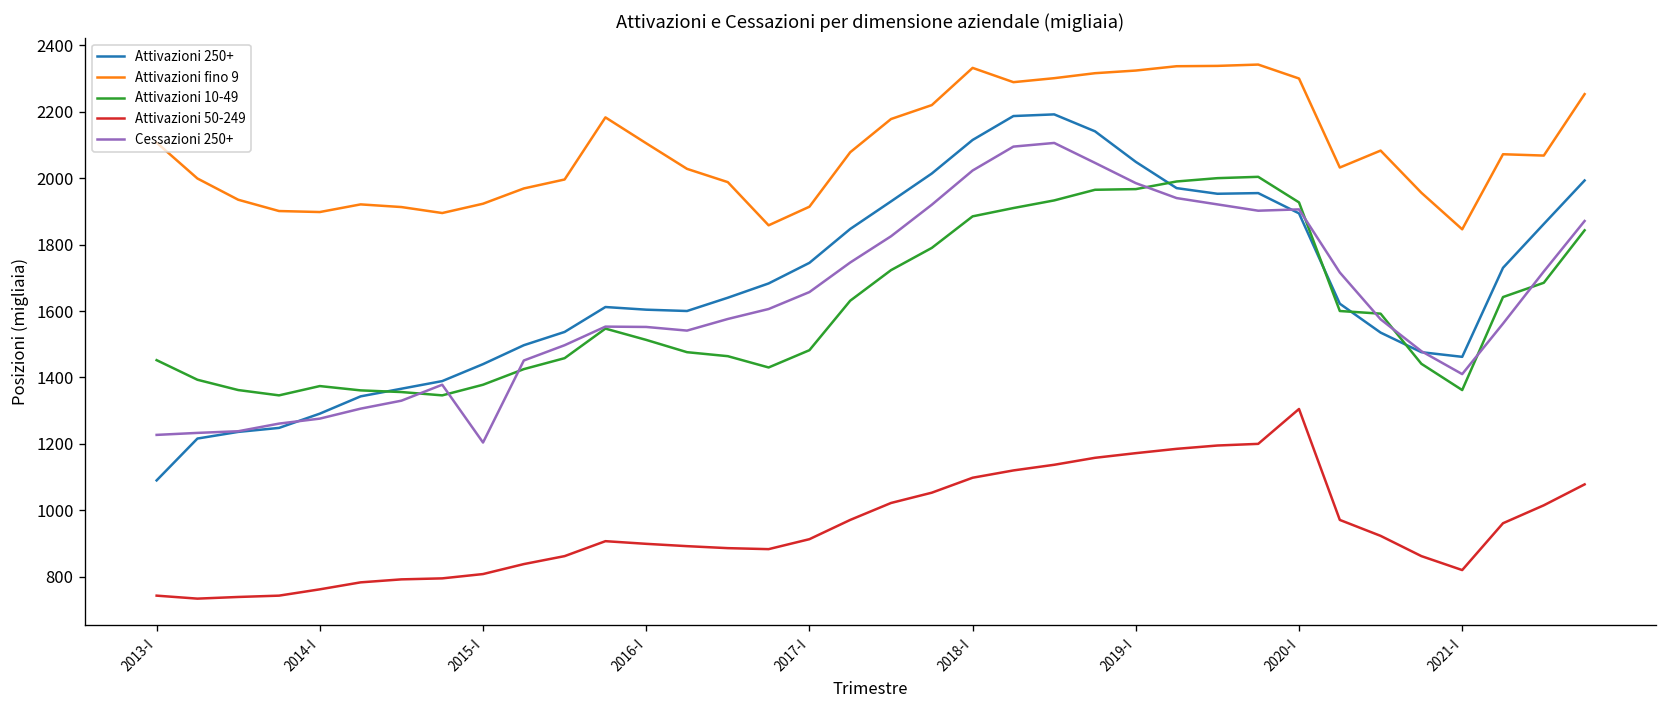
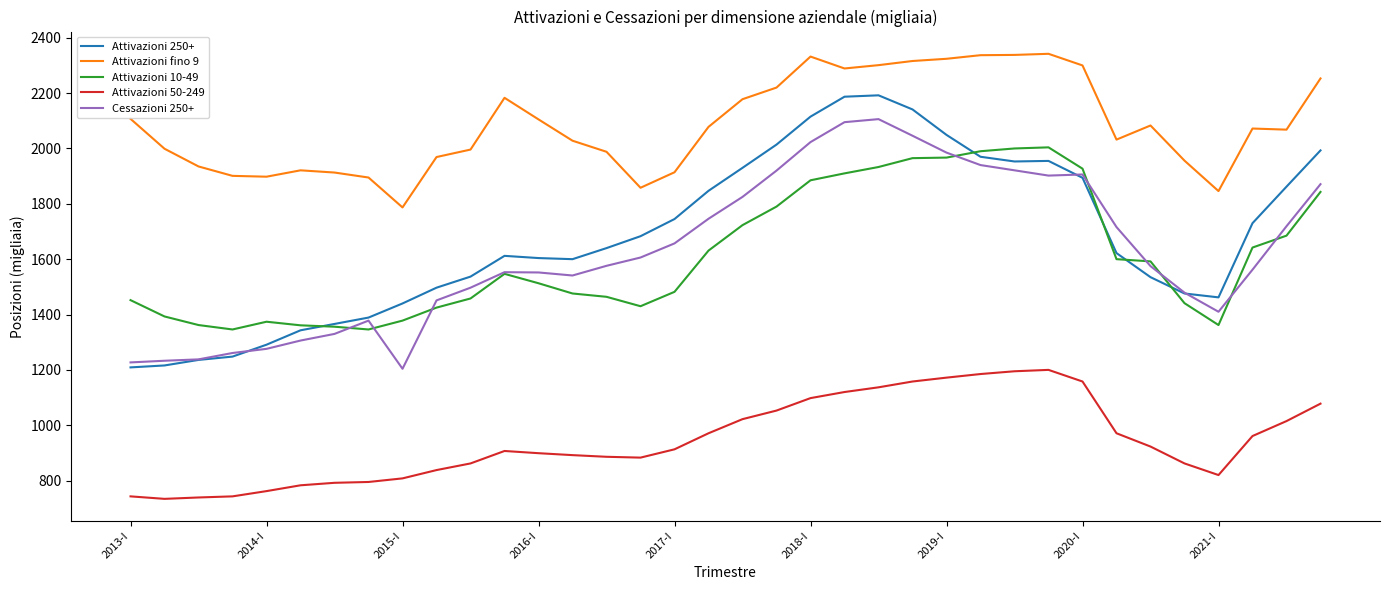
Attivazioni 250+, 2013-I: 1090 -> 1210
Attivazioni fino 9, 2015-I: 1920 -> 1790
Attivazioni 50-249, 2020-I: 1310 -> 1160
